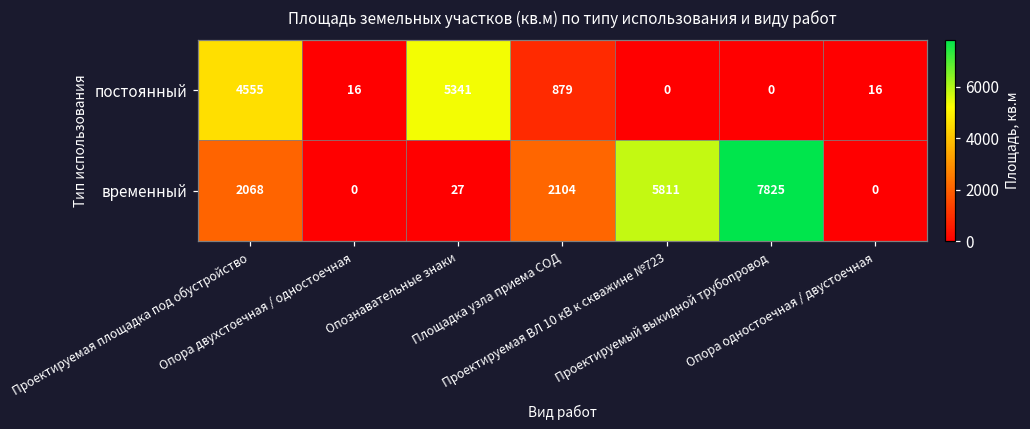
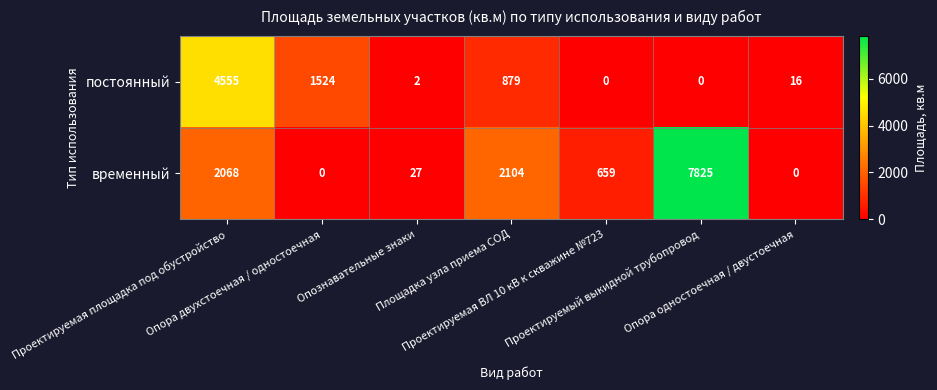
постоянный, Опора двухстоечная / одностоечная: 16 -> 1524
постоянный, Опознавательные знаки: 5341 -> 2
временный, Проектируемая ВЛ 10 кВ к скважине №723: 5811 -> 659
